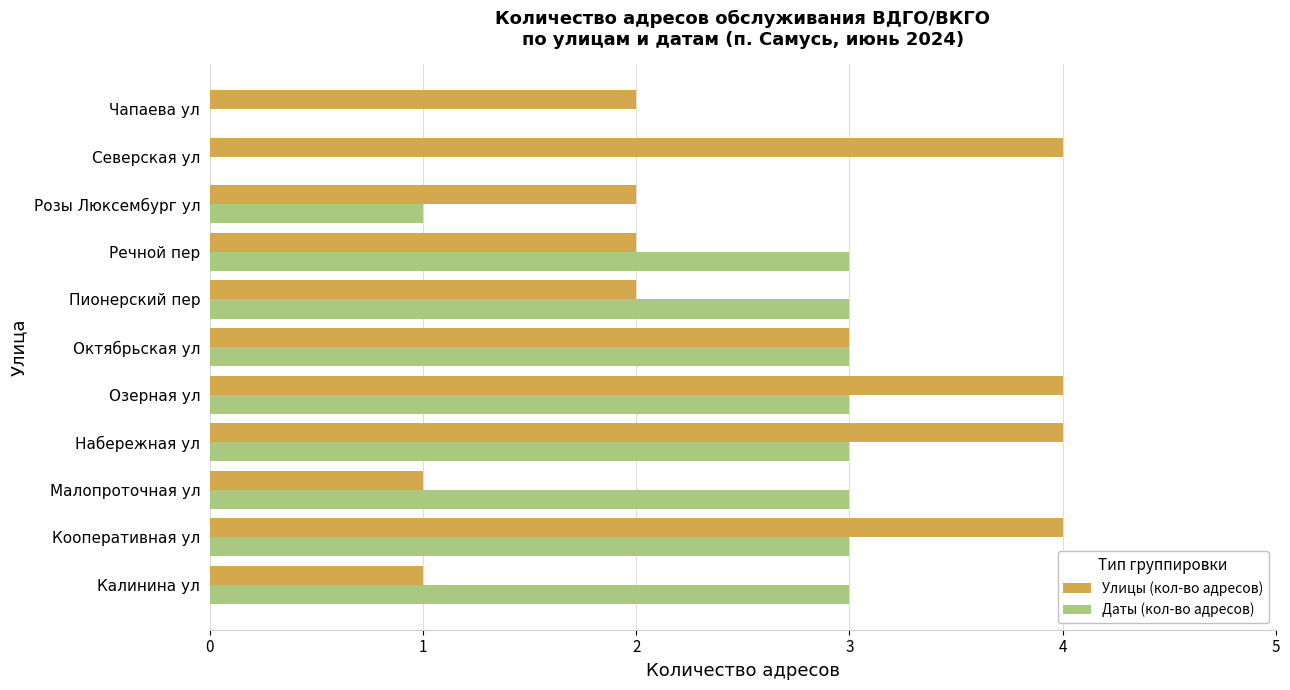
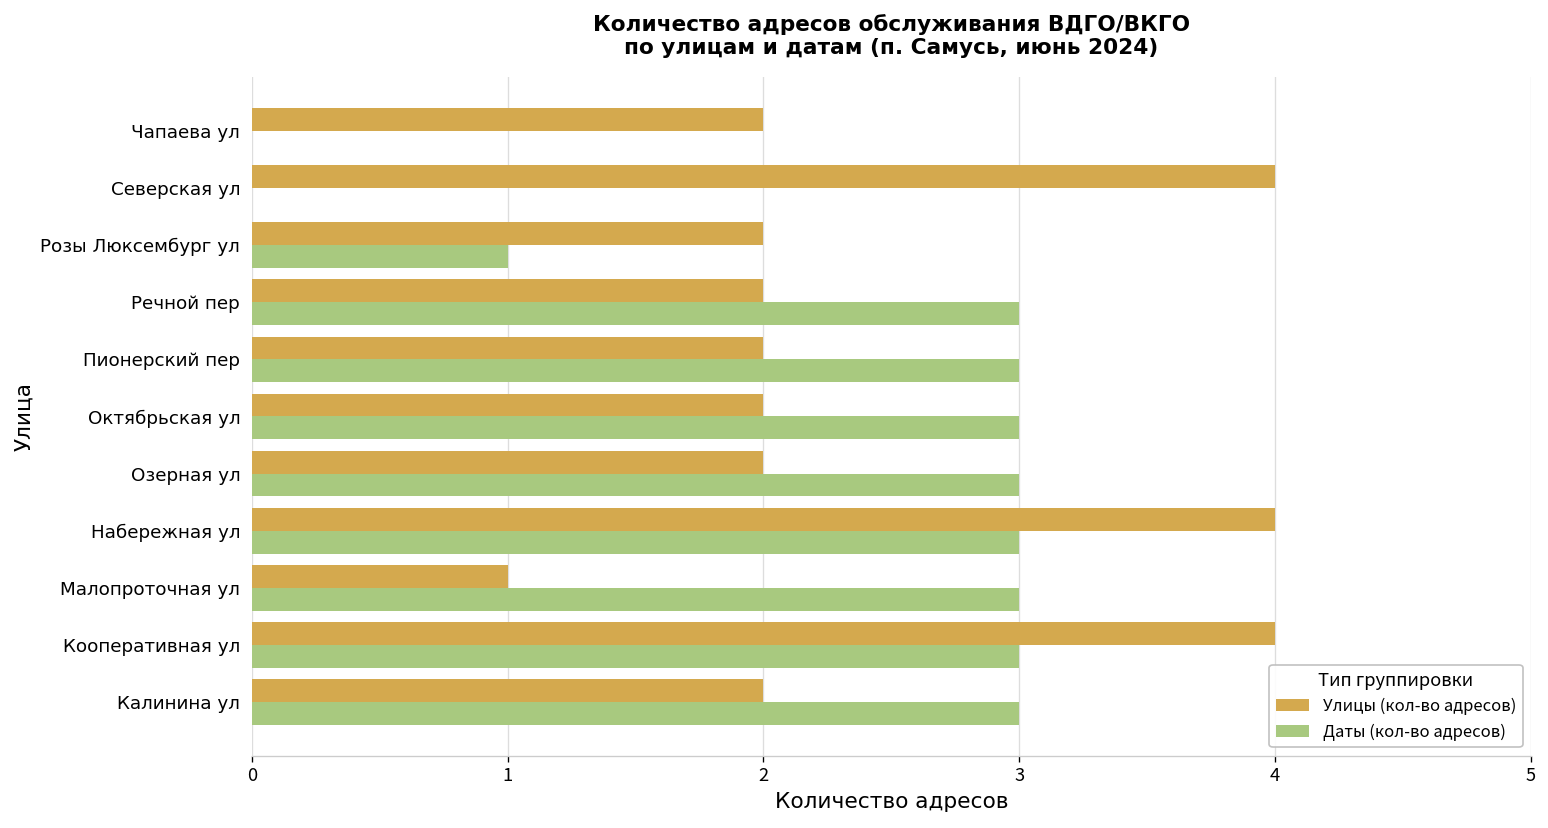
Улицы (кол-во адресов), Октябрьская ул: 3 -> 2
Улицы (кол-во адресов), Озерная ул: 4 -> 2
Улицы (кол-во адресов), Калинина ул: 1 -> 2
